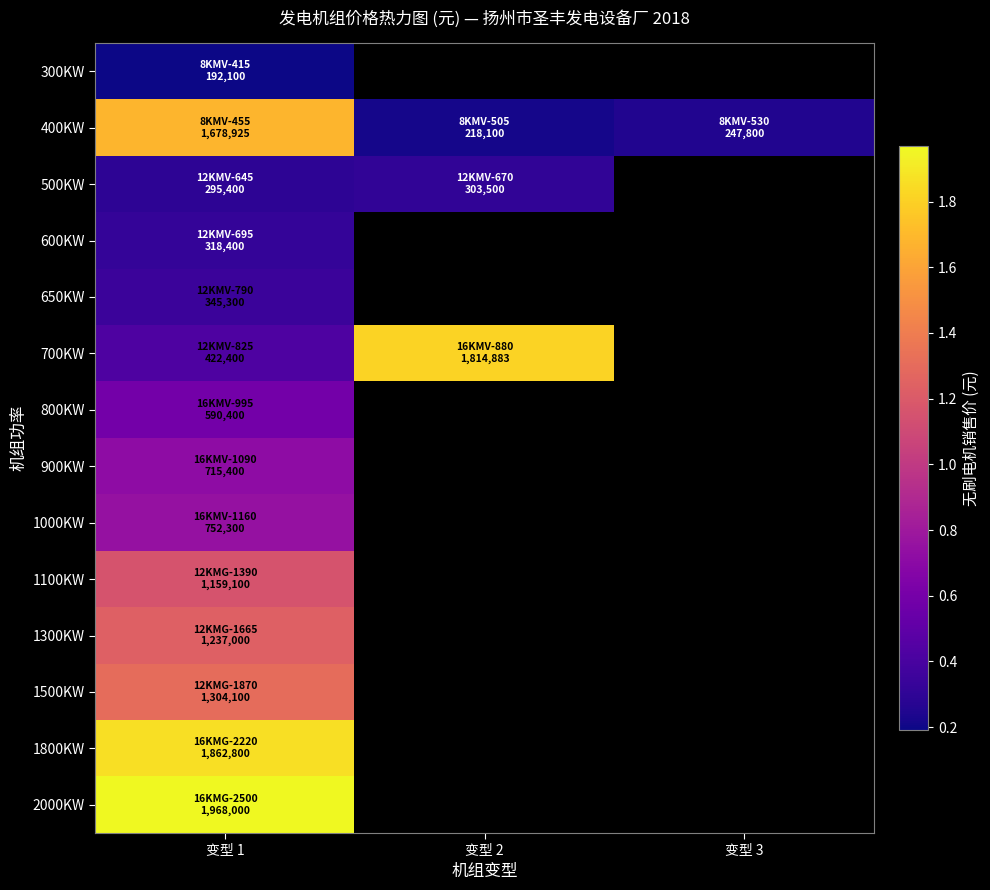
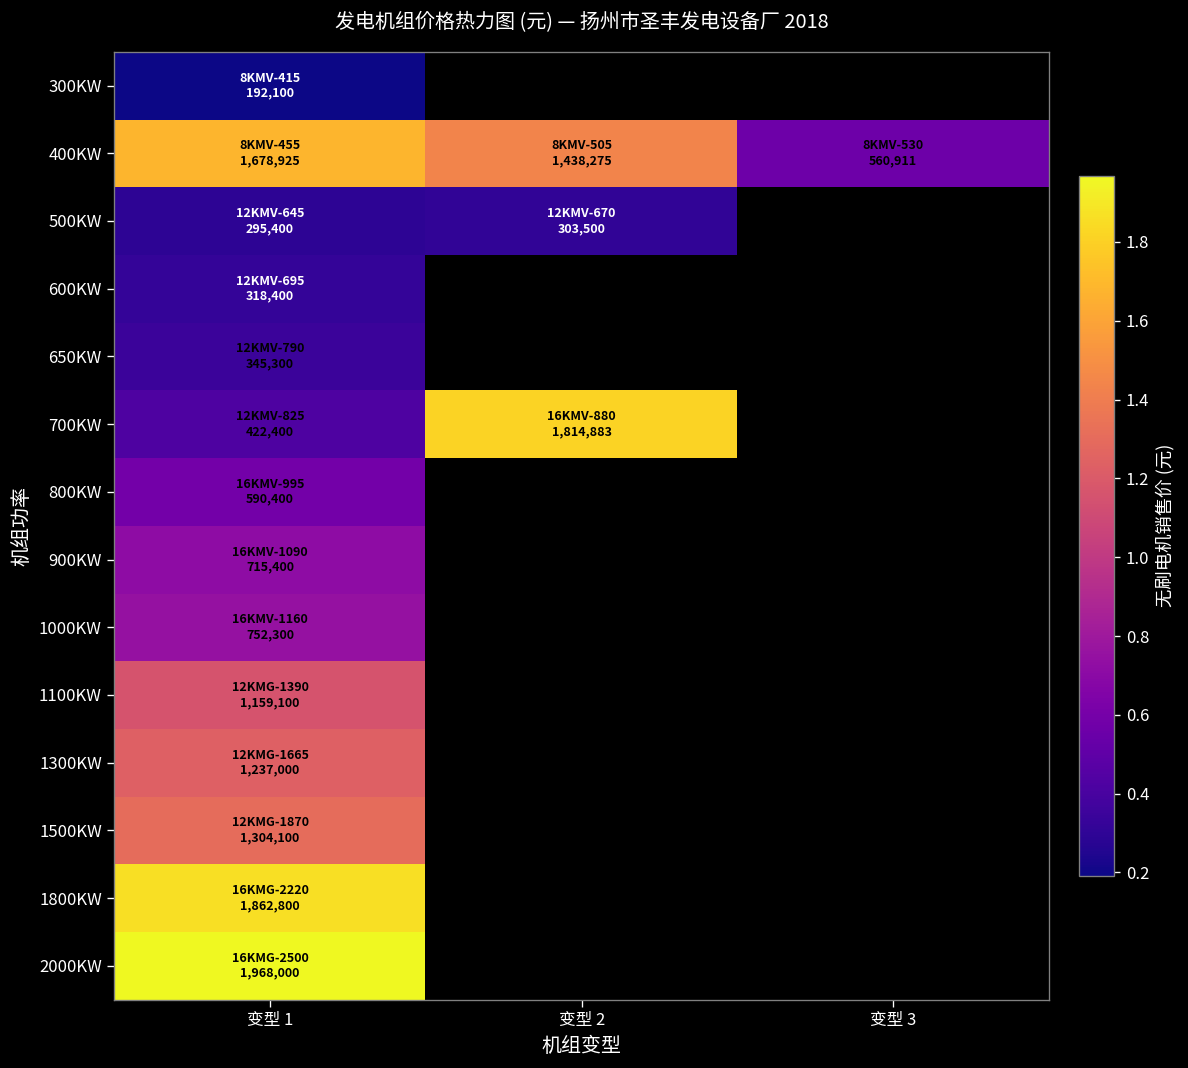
400KW, 变型 2: 218,100 -> 1,438,275
400KW, 变型 3: 247,800 -> 560,911
